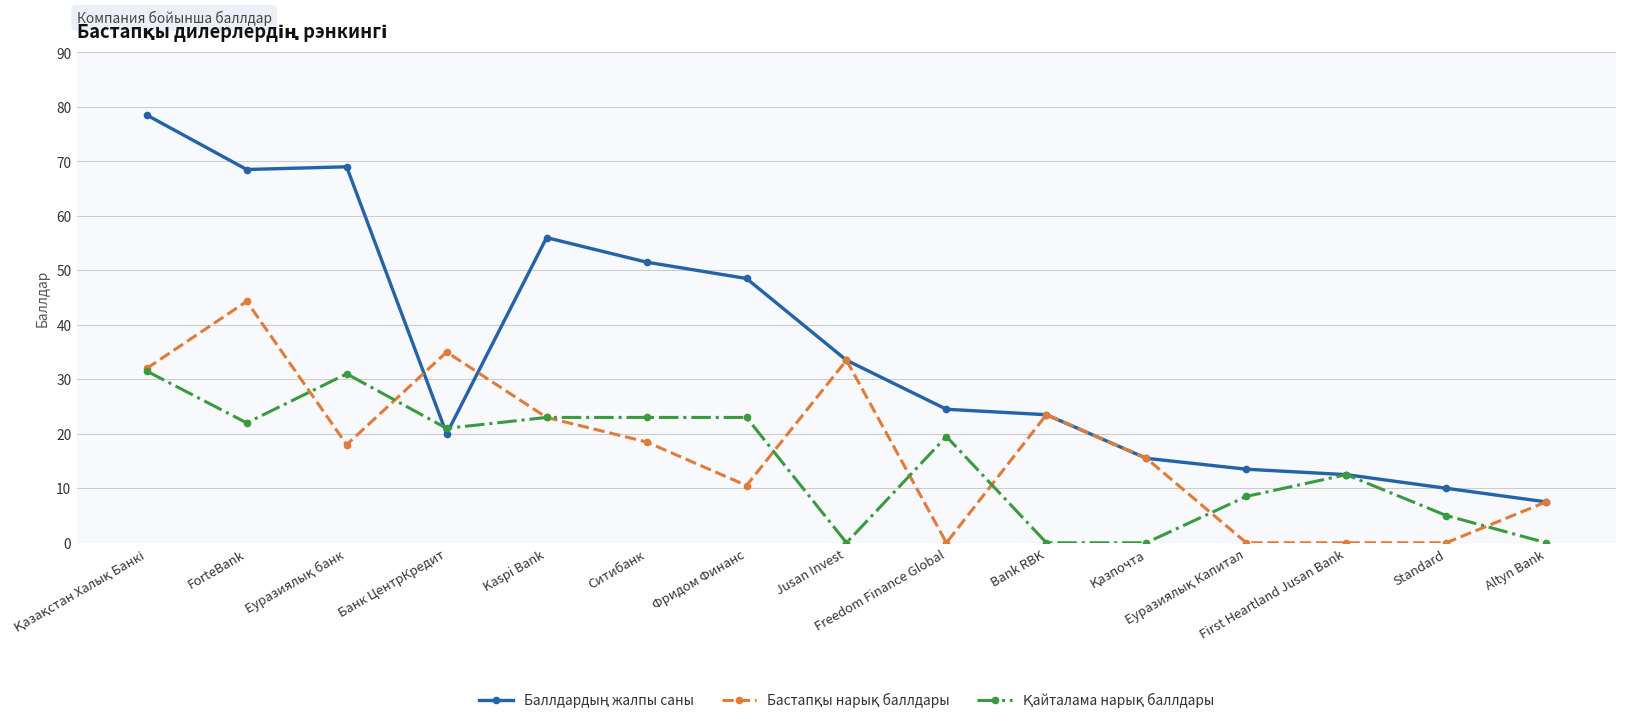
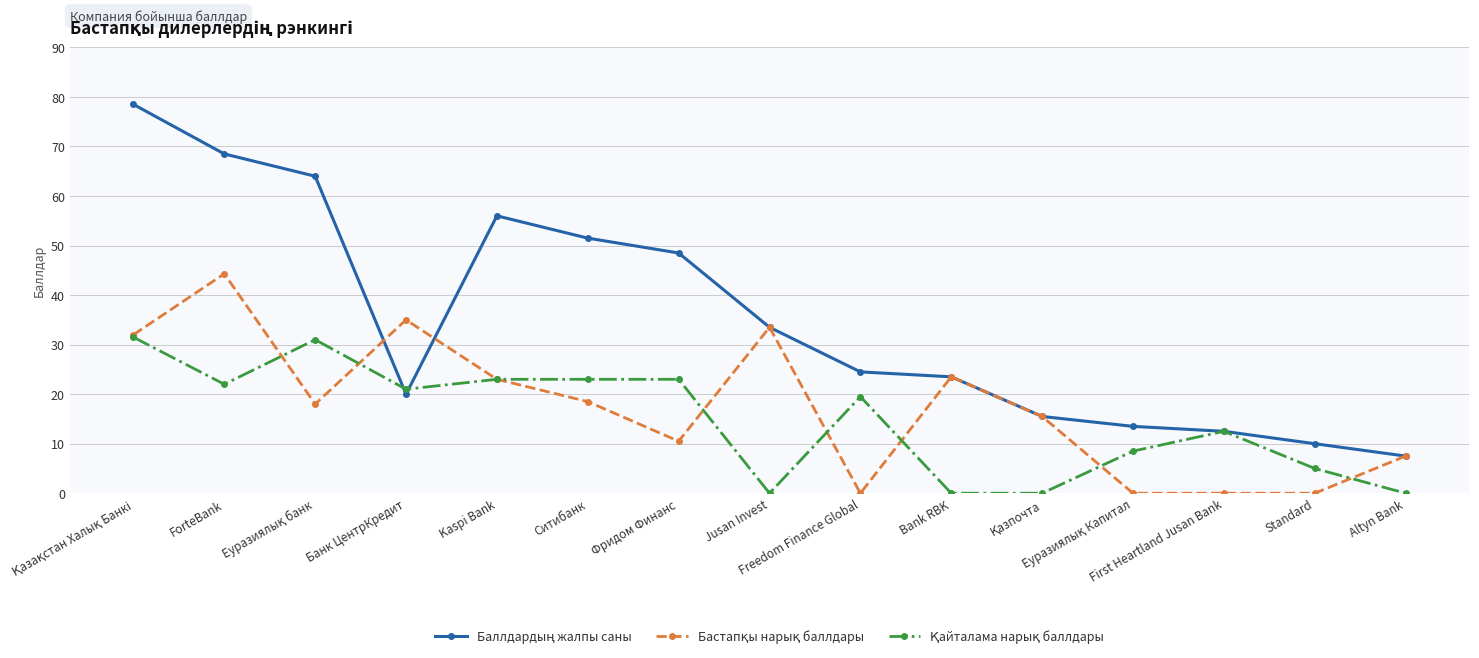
Баллдардың жалпы саны, Еуразиялық банк: 69 -> 64
